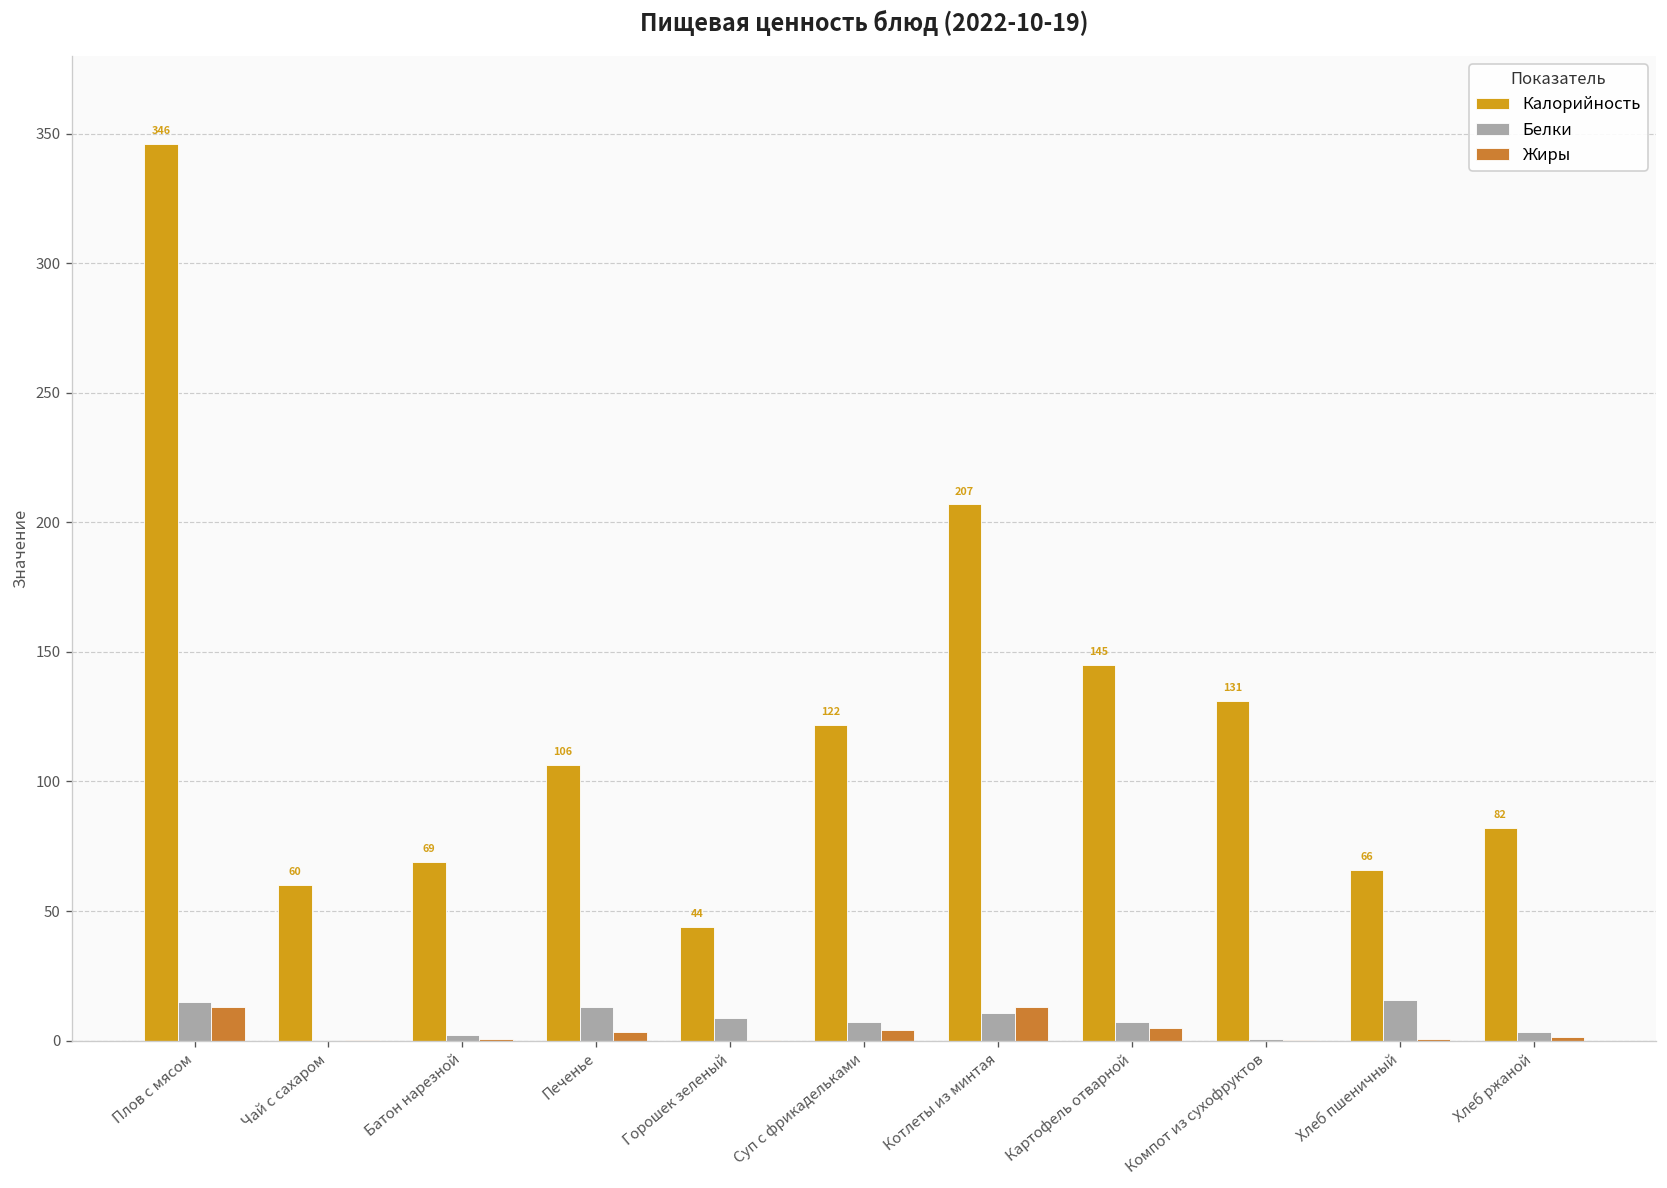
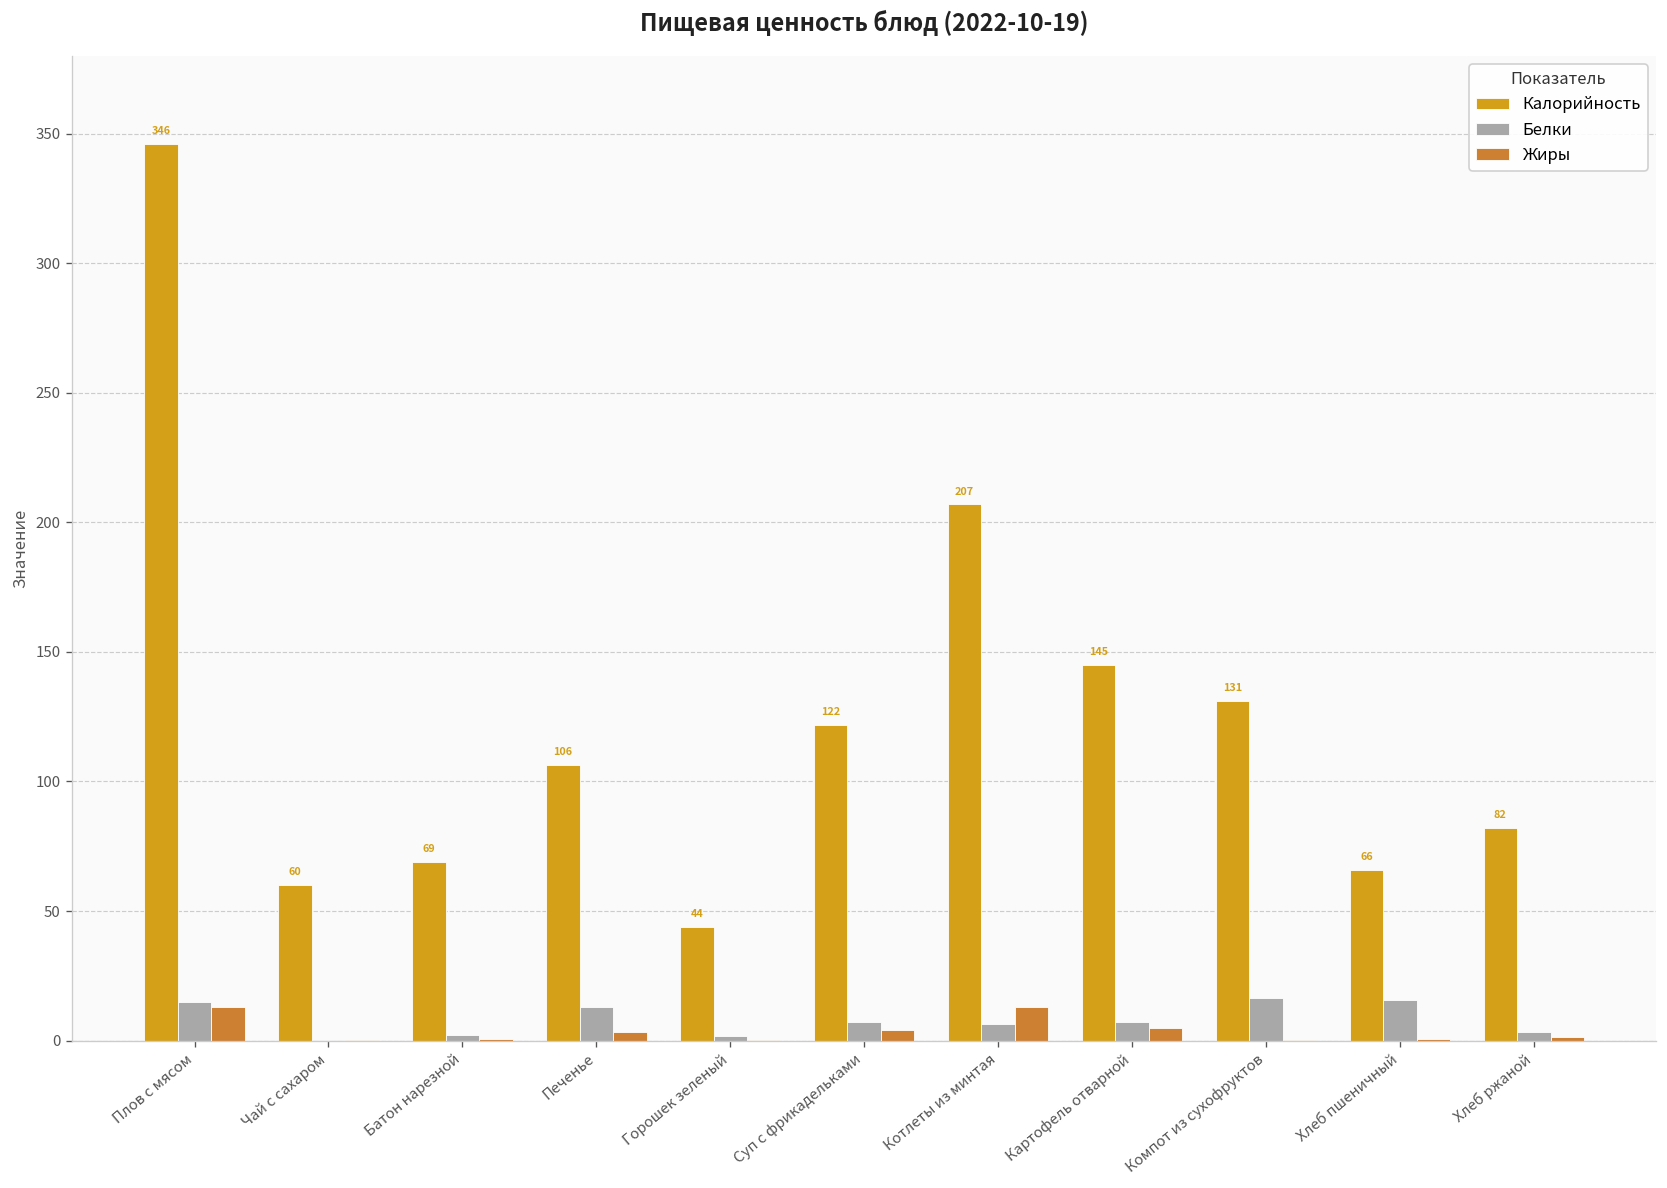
Белки, Горошек зеленый: 9 -> 2
Белки, Котлеты из минтая: 11 -> 6
Белки, Компот из сухофруктов: 1 -> 16
